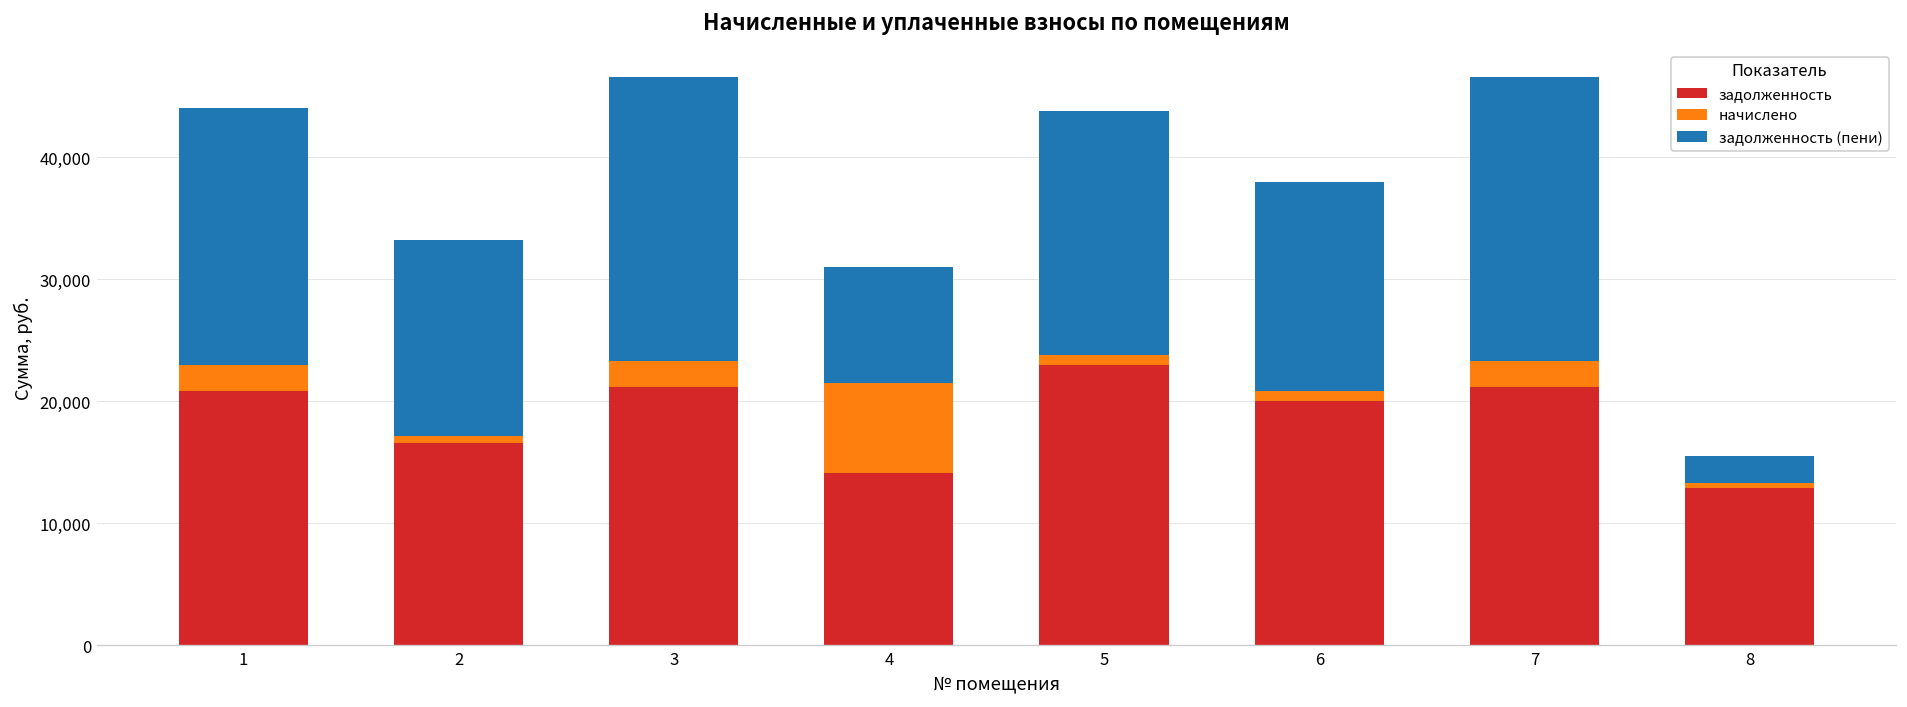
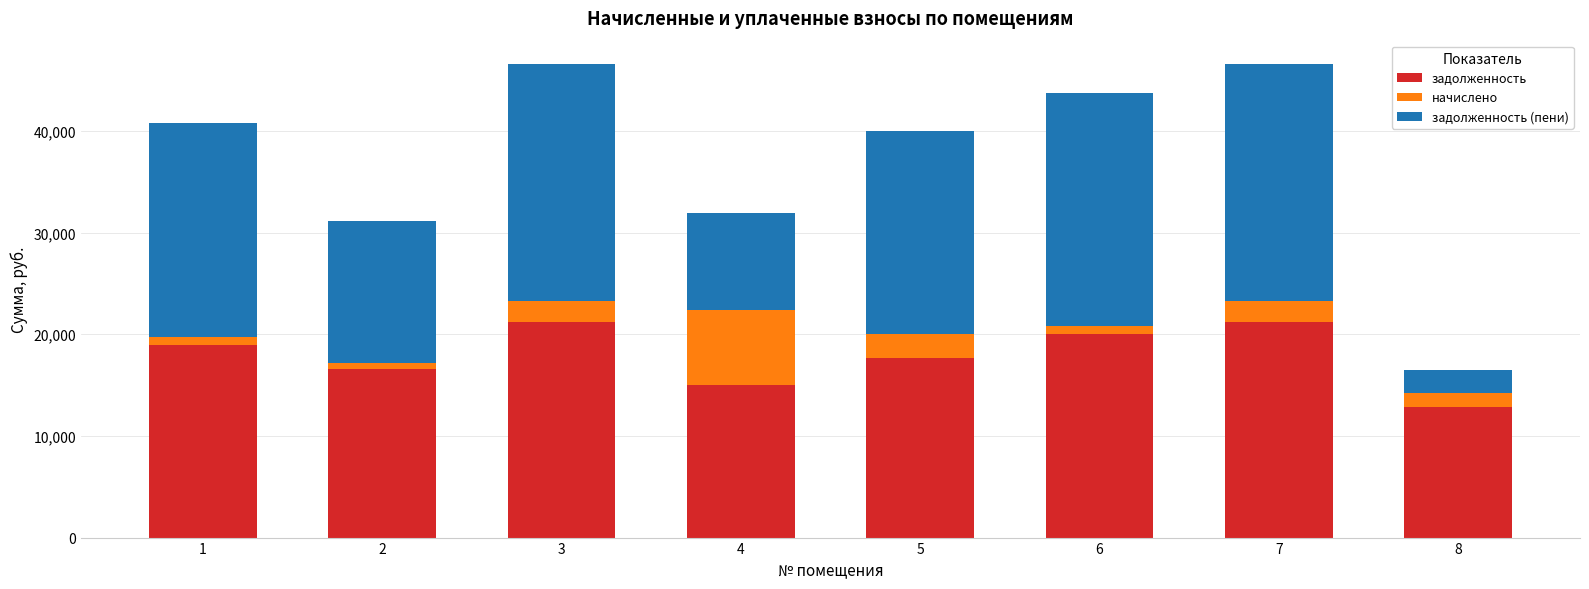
задолженность, 1: 20,900 -> 19,000
начислено, 1: 2,100 -> 700
задолженность (пени), 2: 16,100 -> 14,000
задолженность, 4: 14,100 -> 15,000
задолженность, 5: 23,000 -> 17,600
начислено, 5: 800 -> 2,400
задолженность (пени), 6: 17,200 -> 22,900
начислено, 8: 400 -> 1,400
